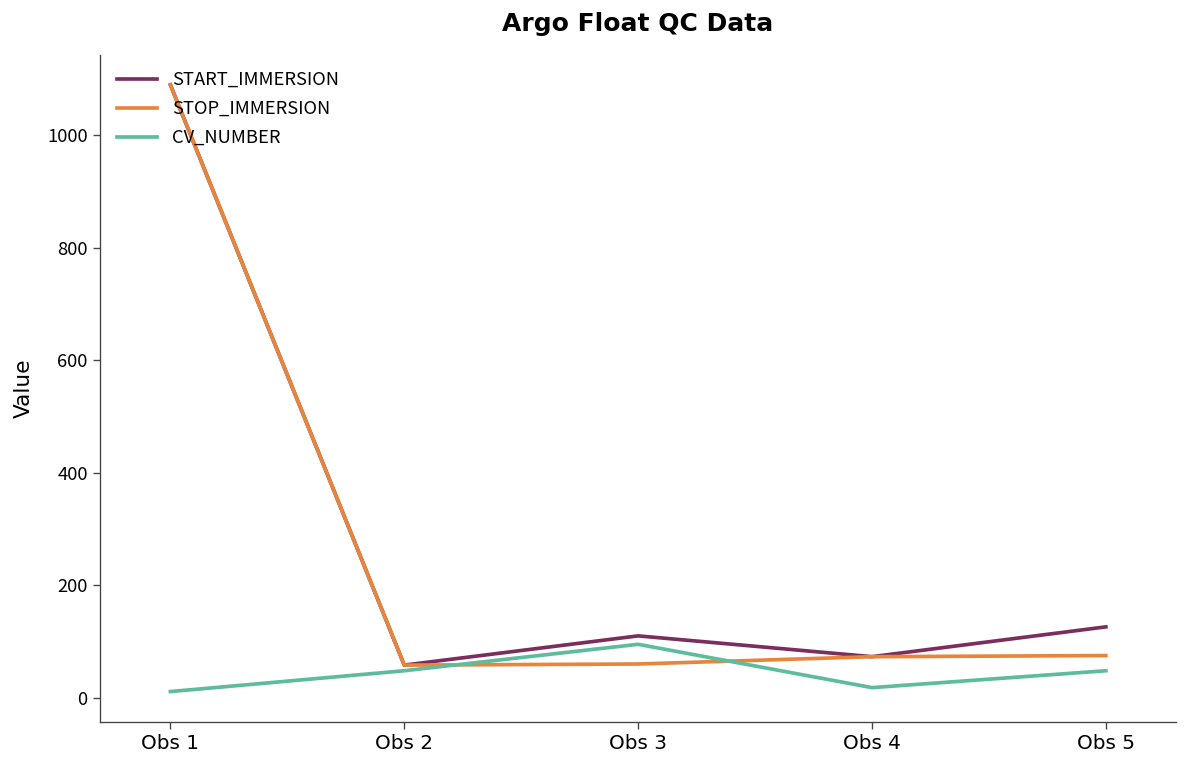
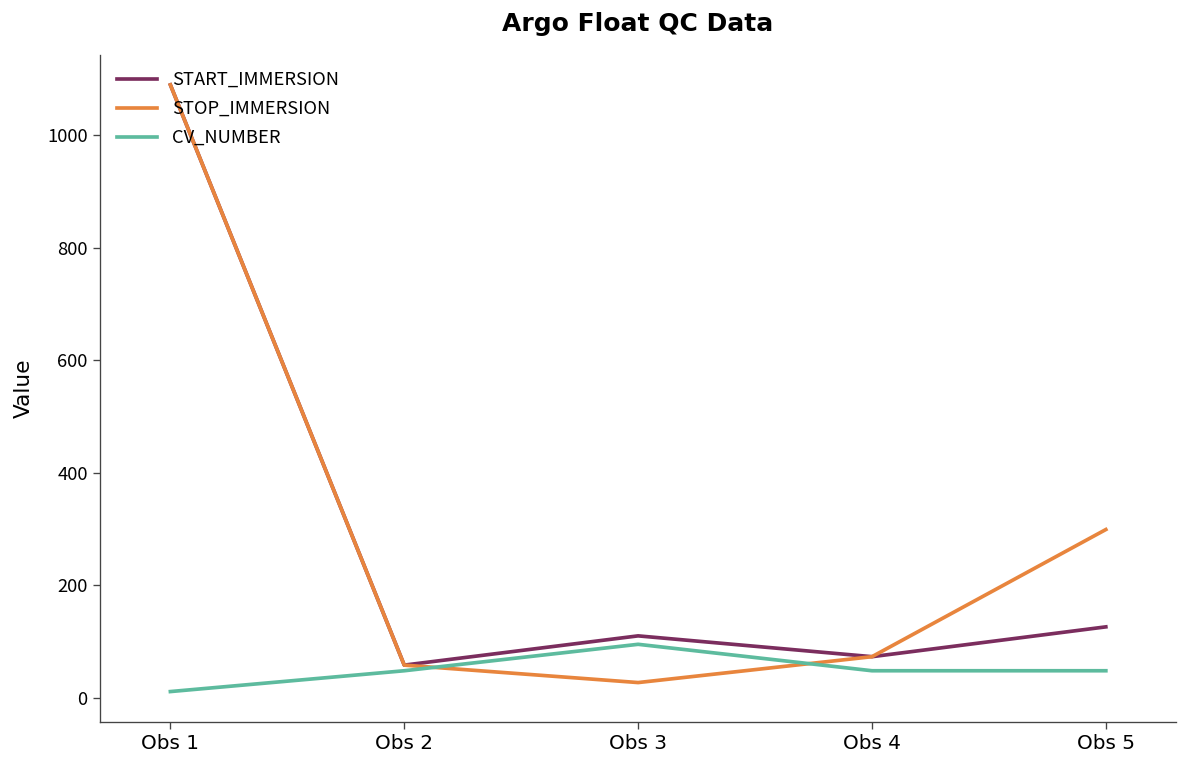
STOP_IMMERSION, Obs 3: 60 -> 30
CV_NUMBER, Obs 4: 20 -> 50
STOP_IMMERSION, Obs 5: 80 -> 300
